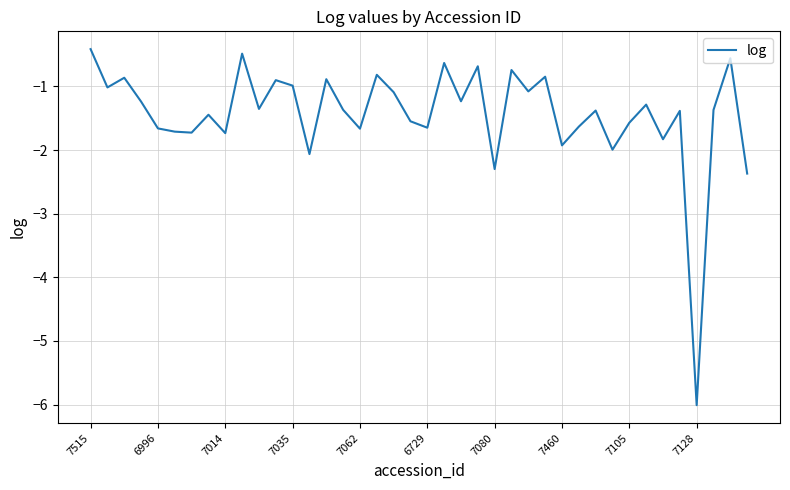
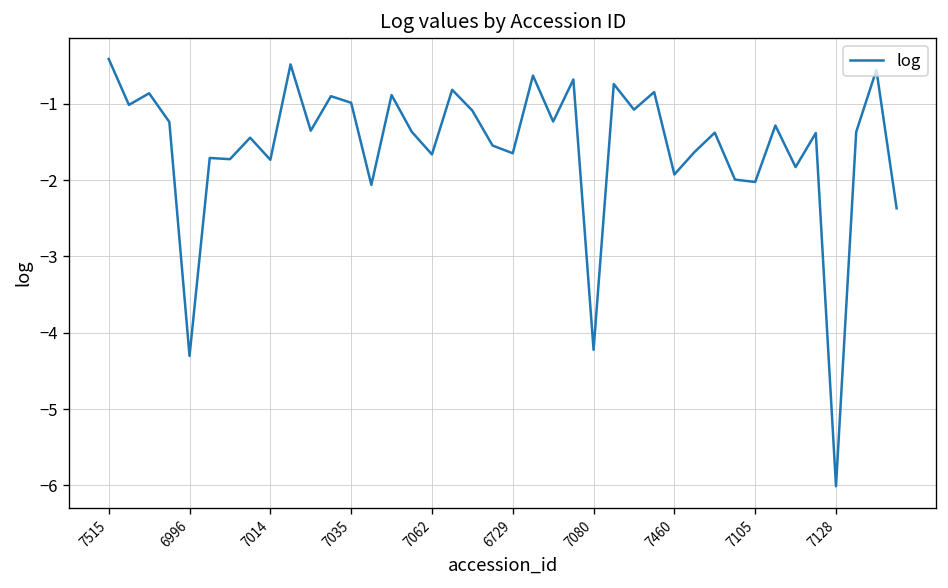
6996: -1.7 -> -4.3
7080: -2.3 -> -4.2
7105: -1.6 -> -2.0
